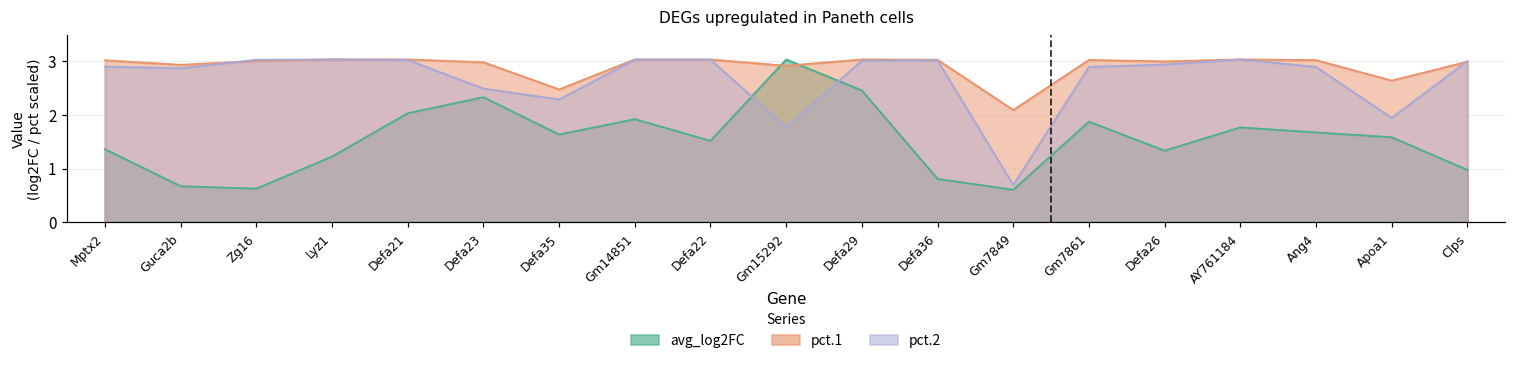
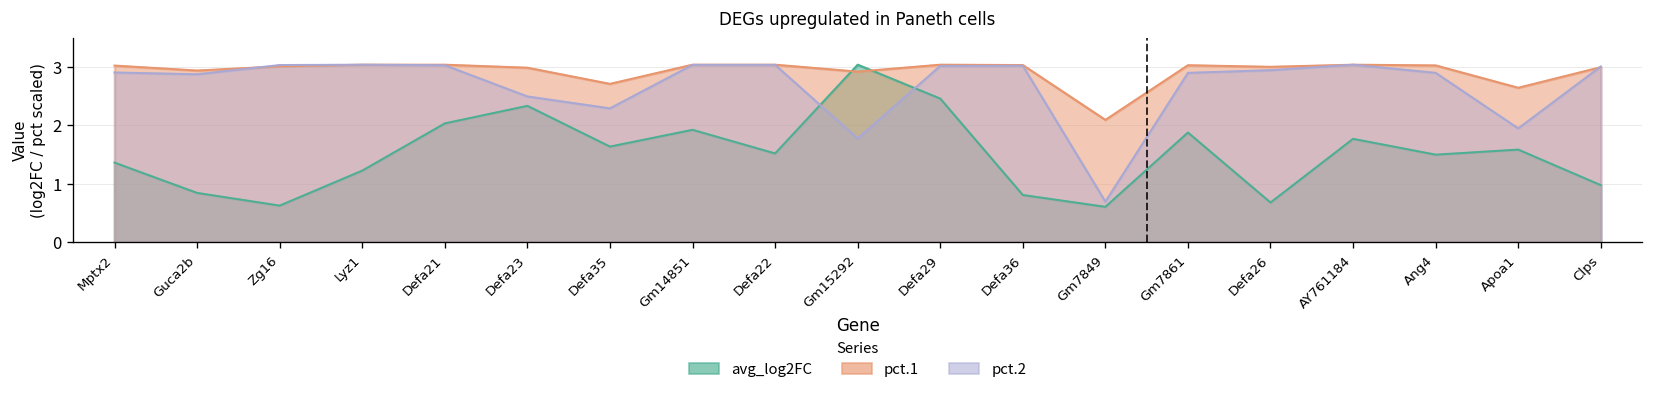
avg_log2FC, Guca2b: 0.7 -> 0.8
pct.1, Defa35: 2.5 -> 2.7
avg_log2FC, Defa26: 1.3 -> 0.7
avg_log2FC, Ang4: 1.7 -> 1.5
